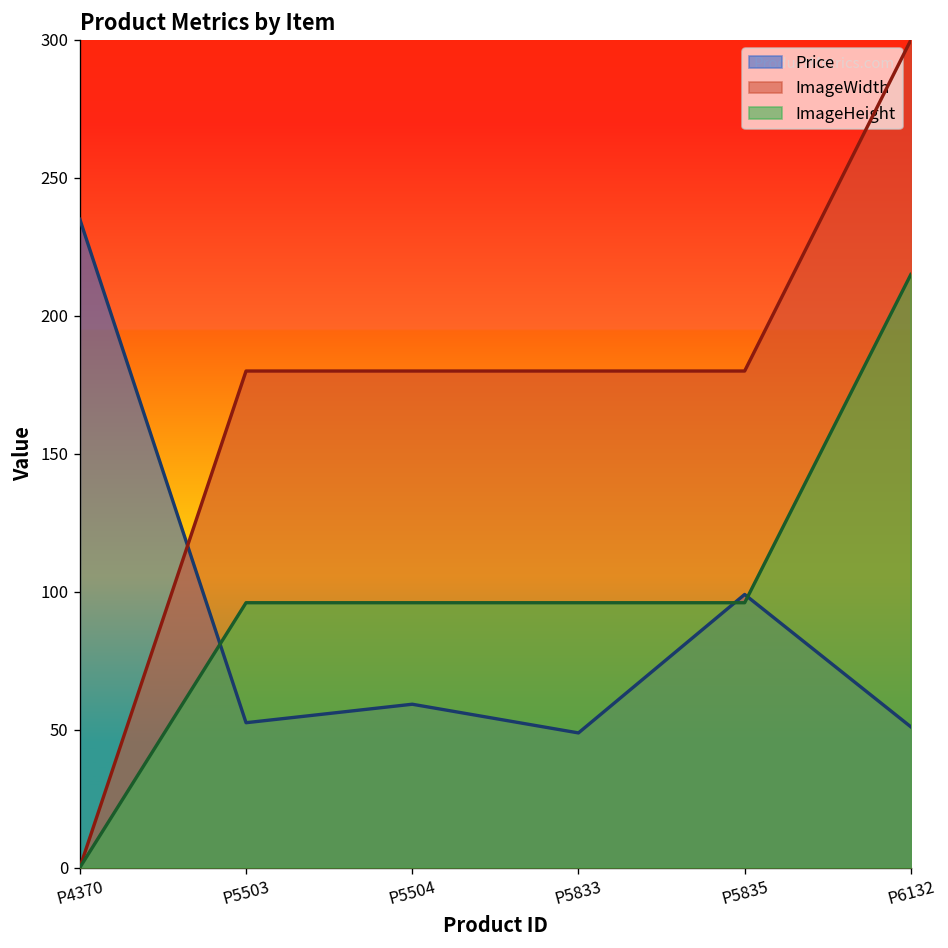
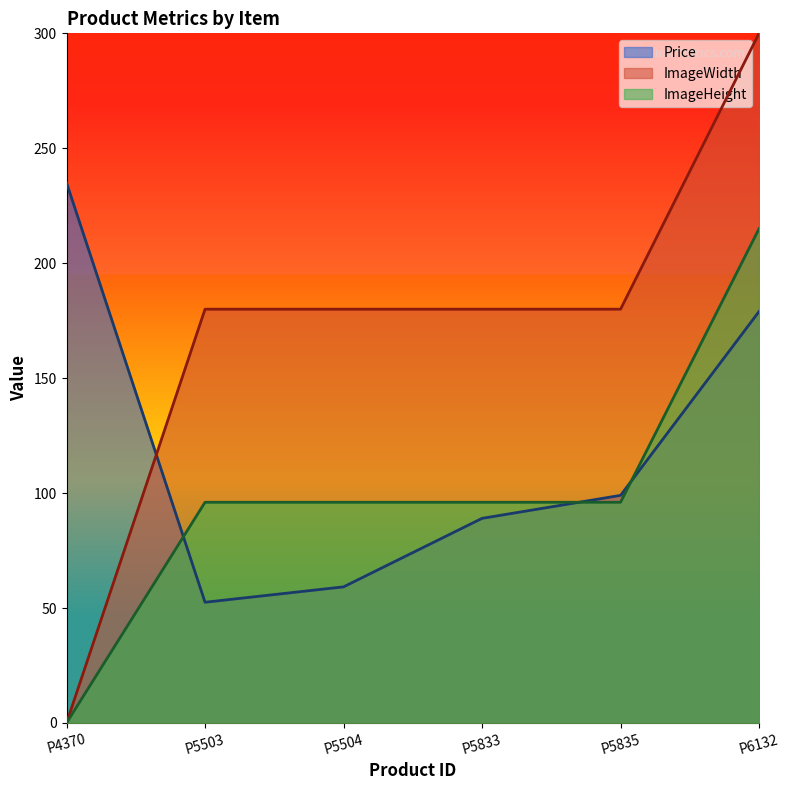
Price, P5833: 49 -> 89
Price, P6132: 51 -> 179
